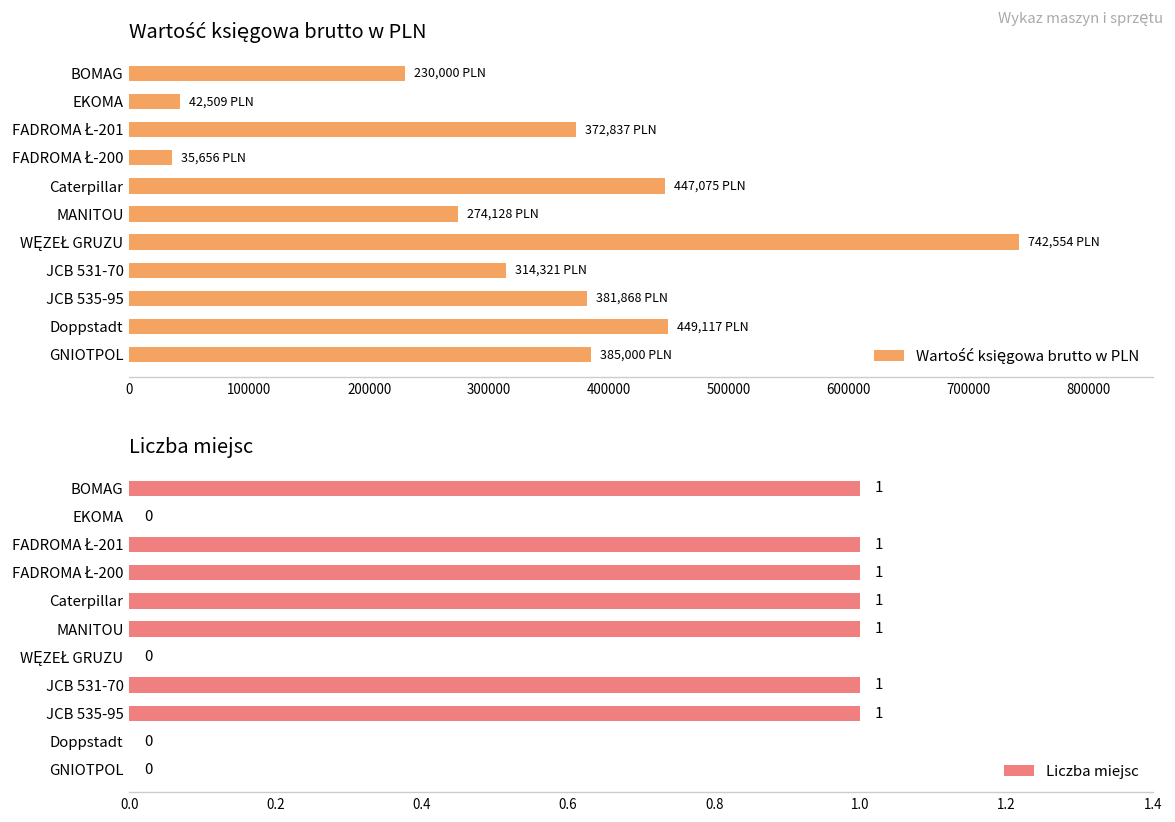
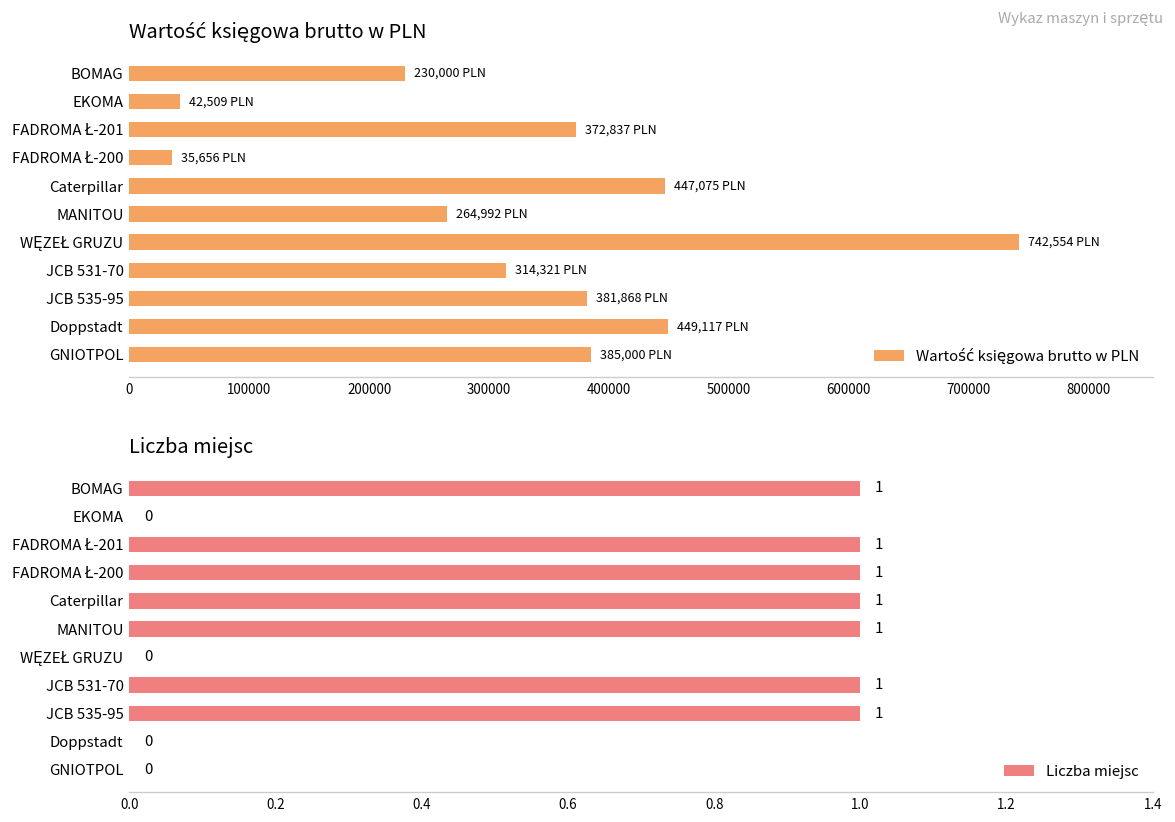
Wartość księgowa brutto w PLN, MANITOU: 274,128 -> 264,992
